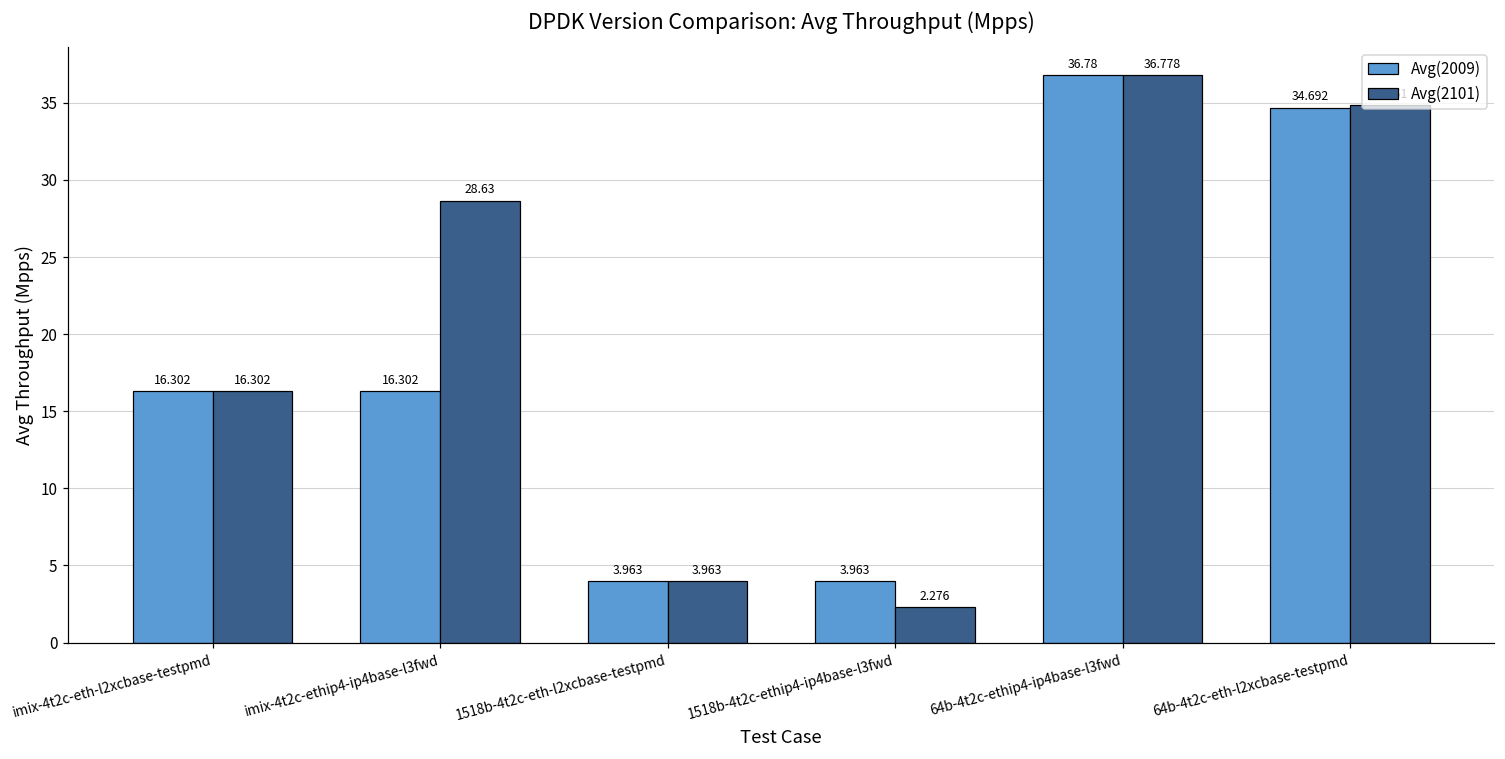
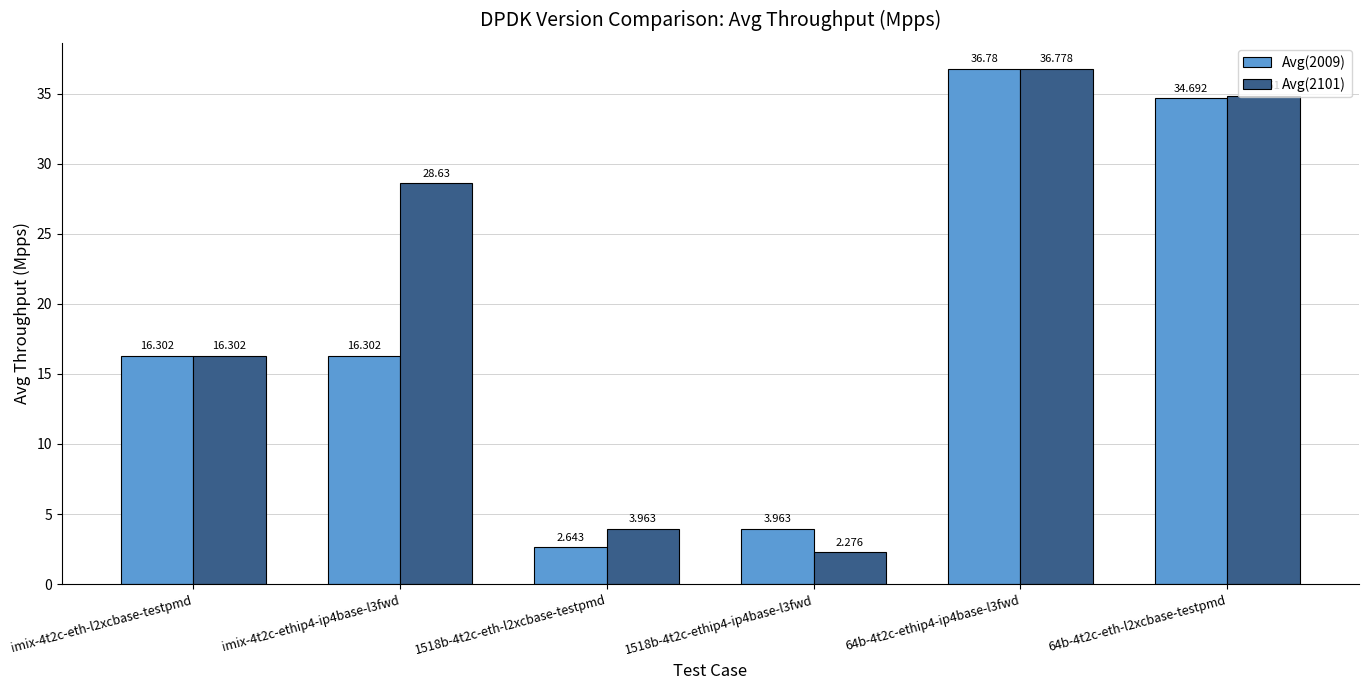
Avg(2009), 1518b-4t2c-eth-l2xcbase-testpmd: 3.963 -> 2.643
